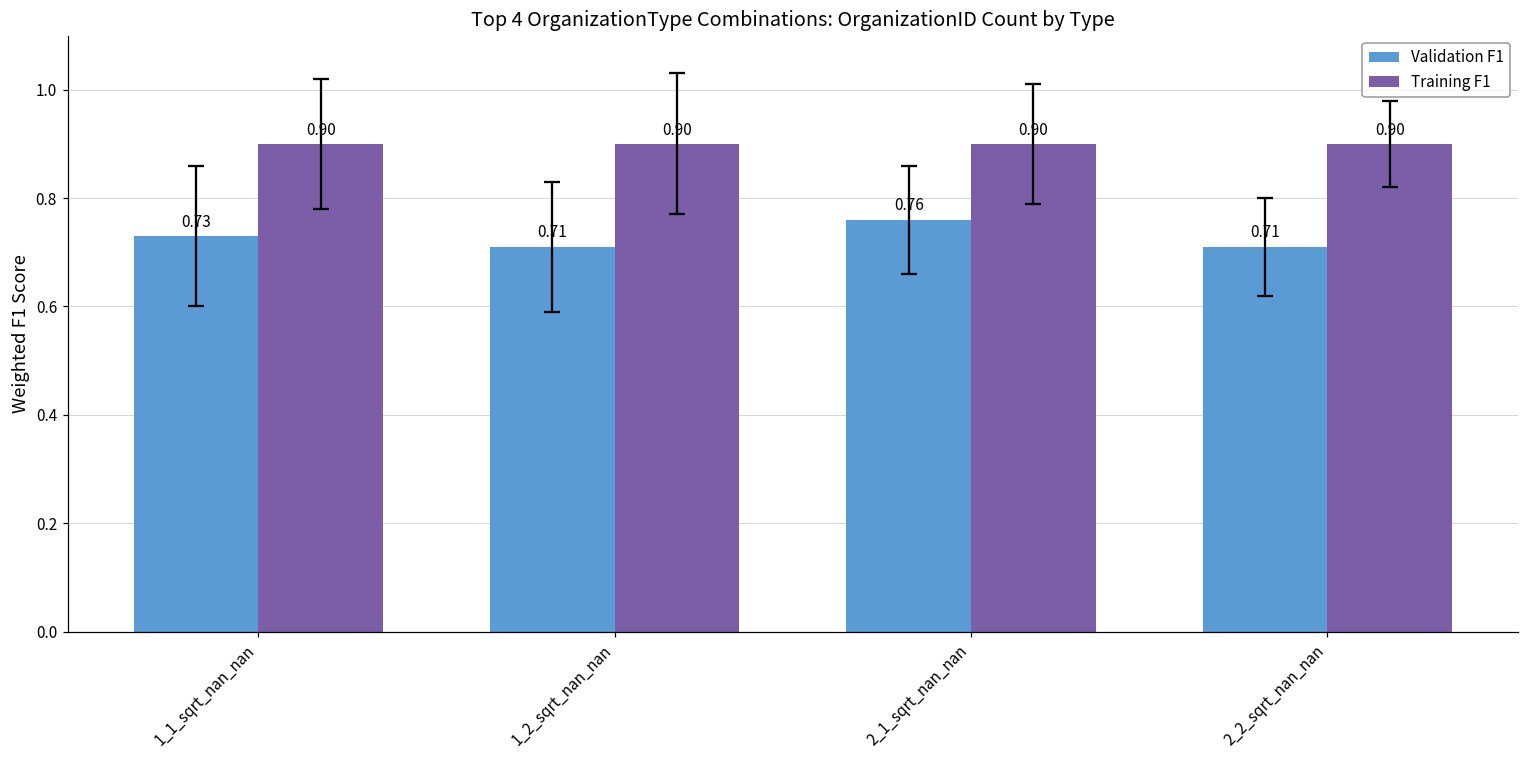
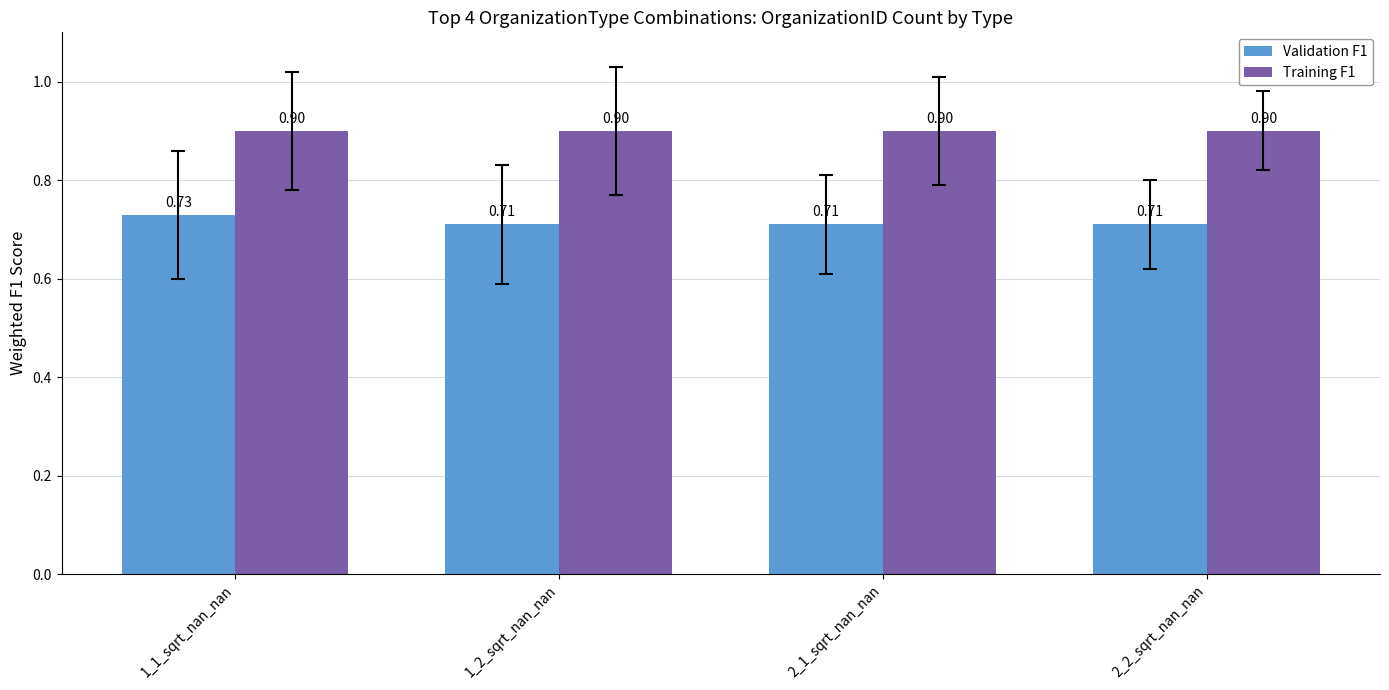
Validation F1, 2_1_sqrt_nan_nan: 0.76 -> 0.71
